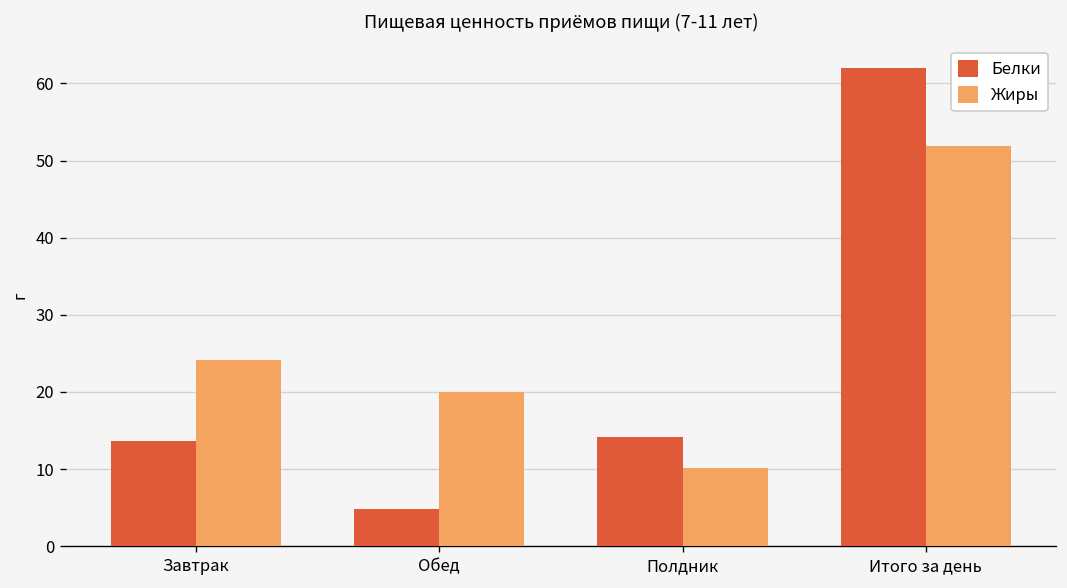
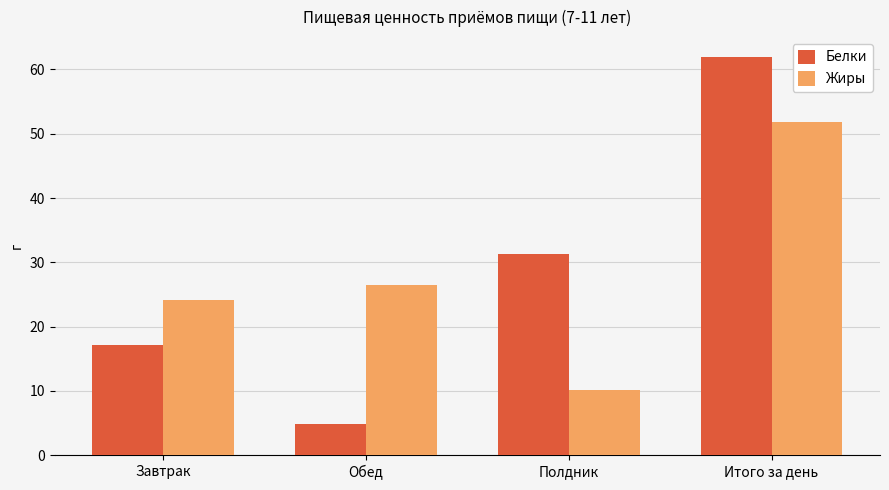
Белки, Завтрак: 14 -> 17
Жиры, Обед: 20 -> 27
Белки, Полдник: 14 -> 31
